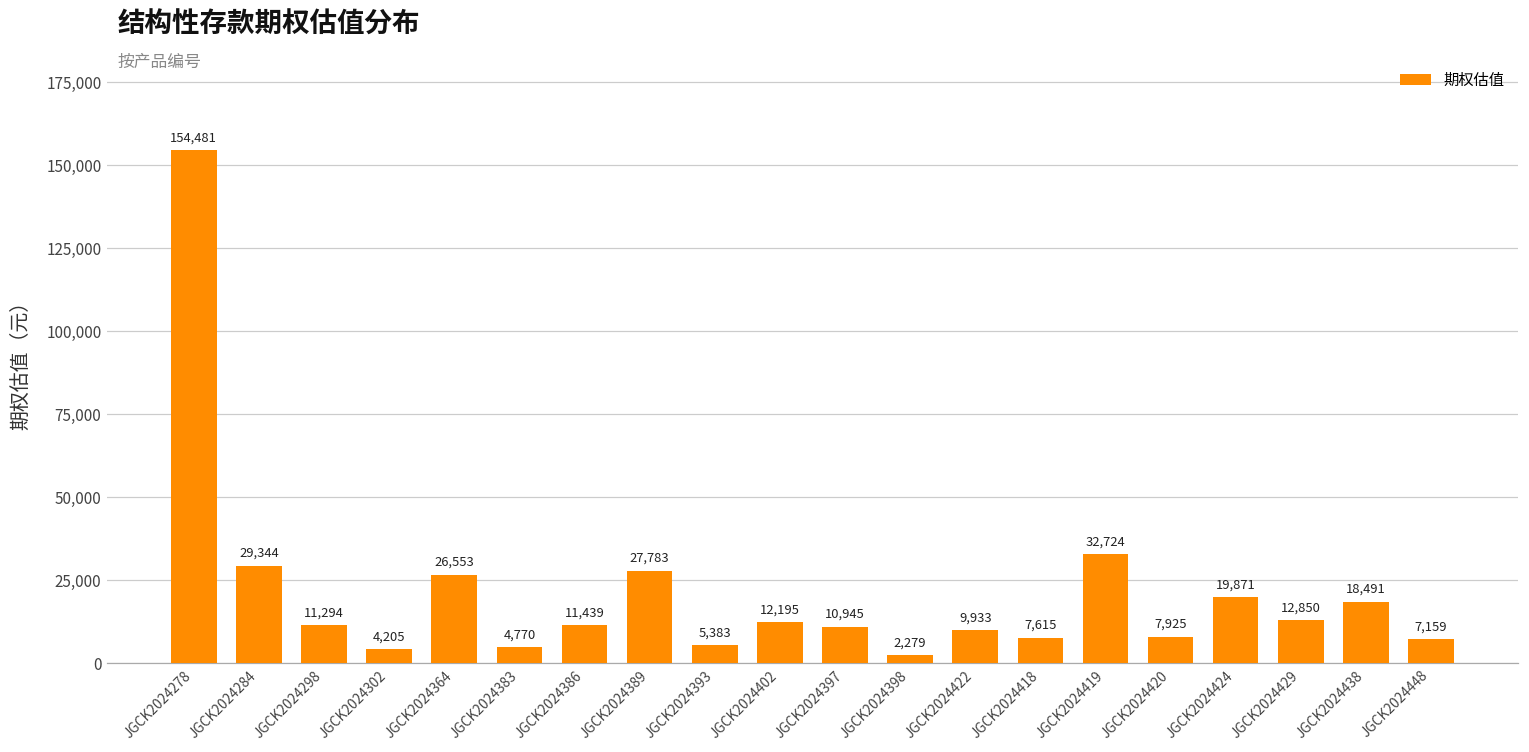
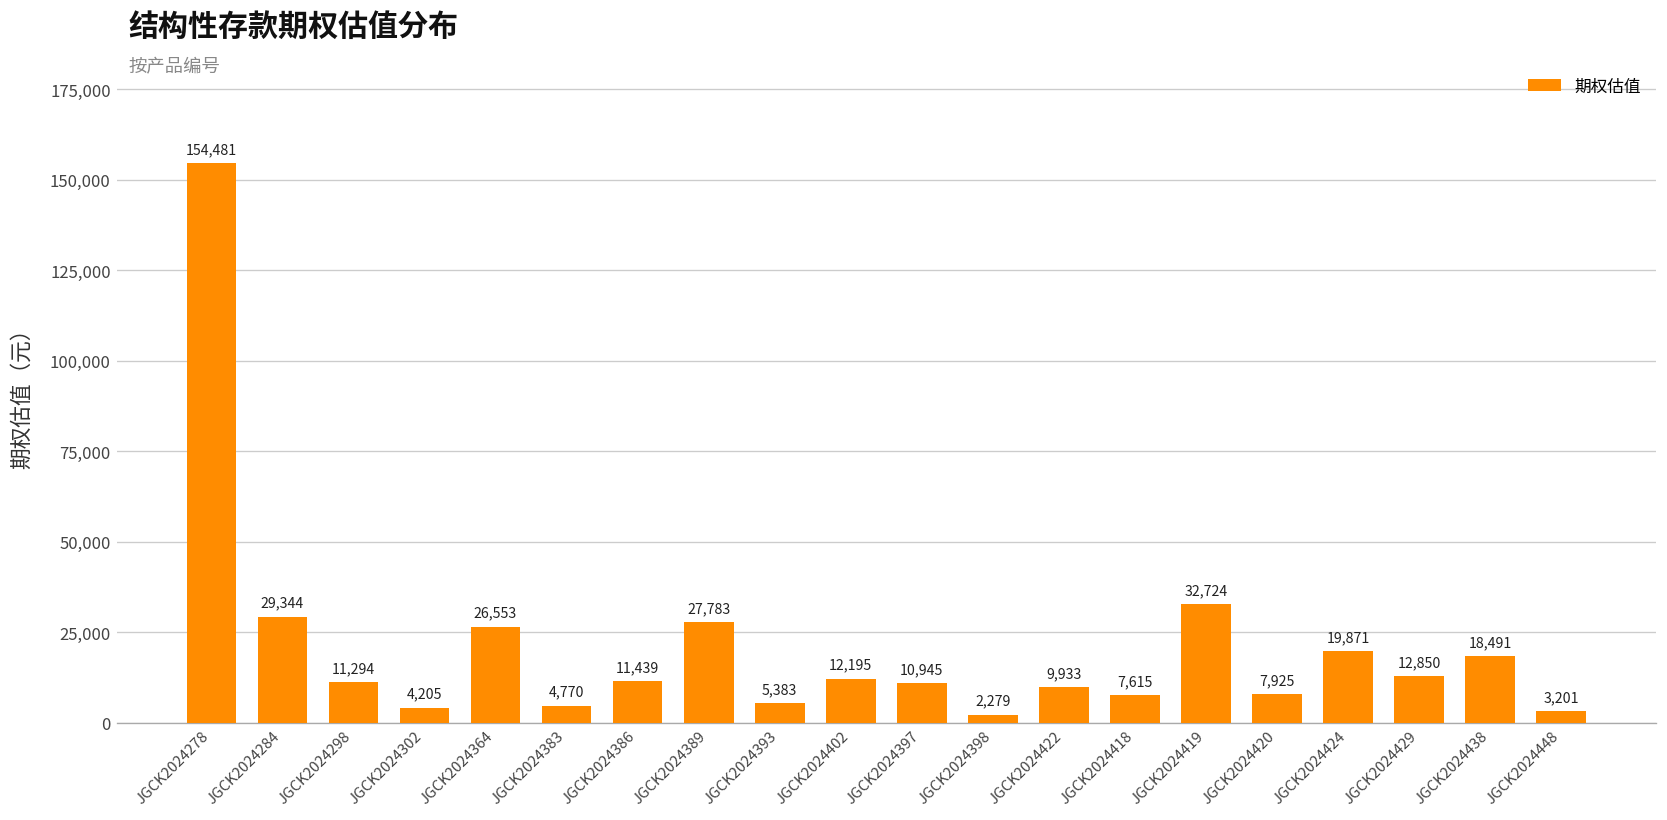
JGCK2024448: 7,159 -> 3,201
